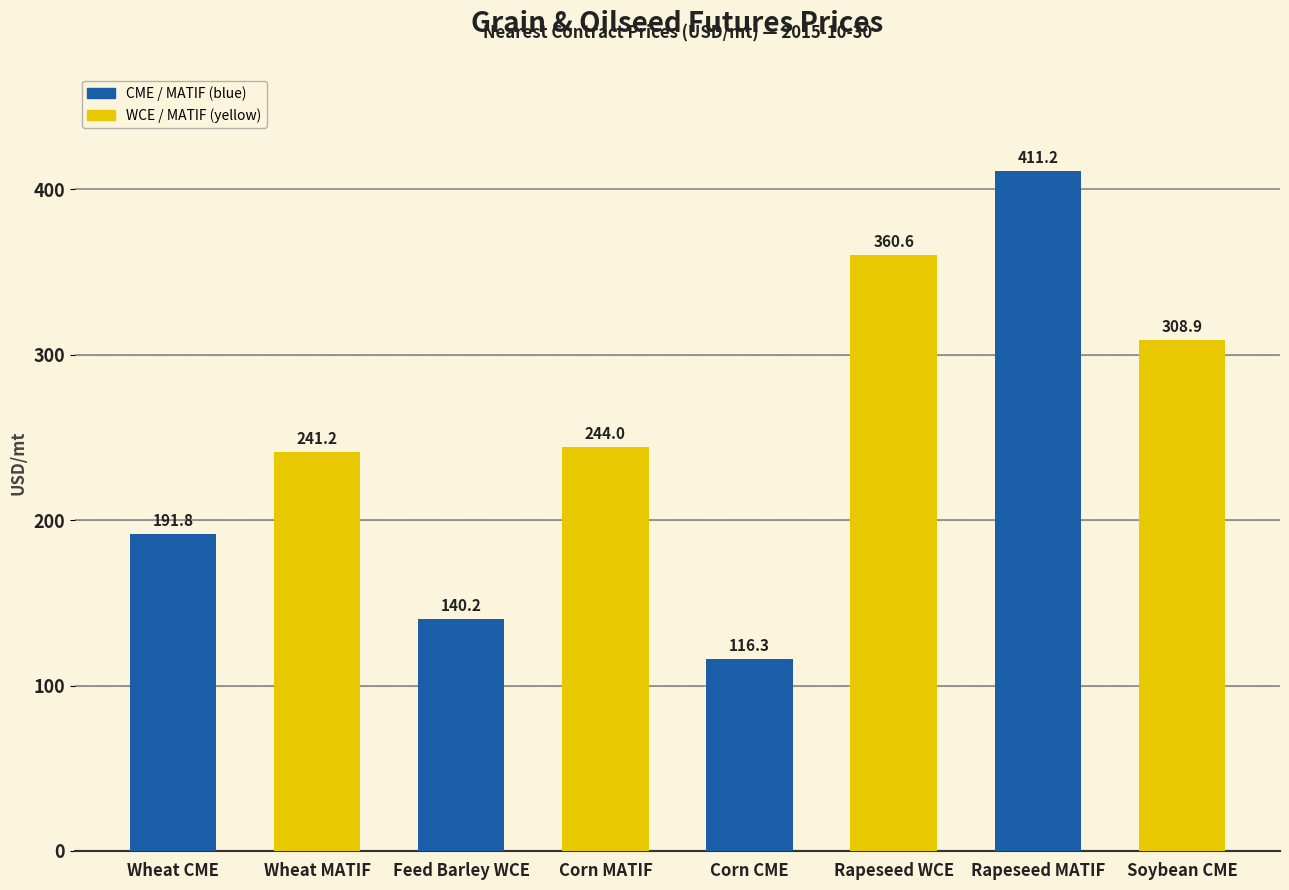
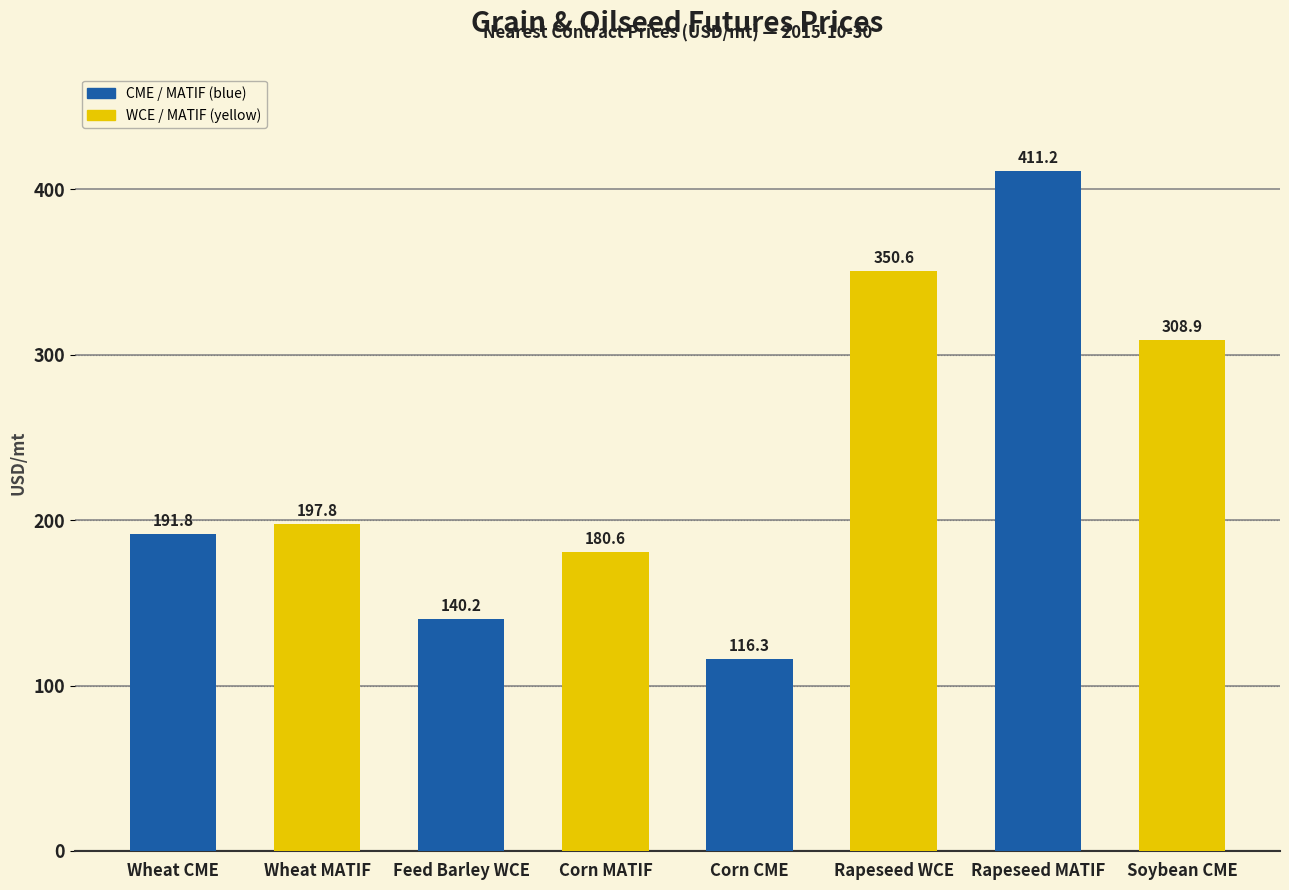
Wheat MATIF: 241.2 -> 197.8
Corn MATIF: 244.0 -> 180.6
Rapeseed WCE: 360.6 -> 350.6
